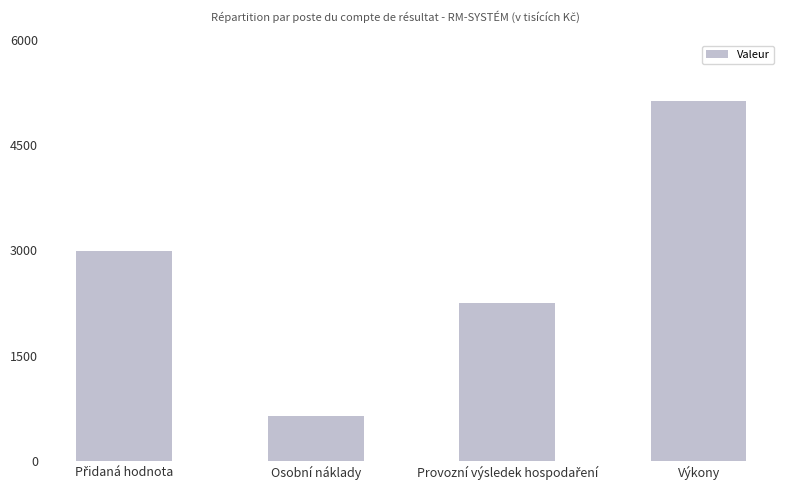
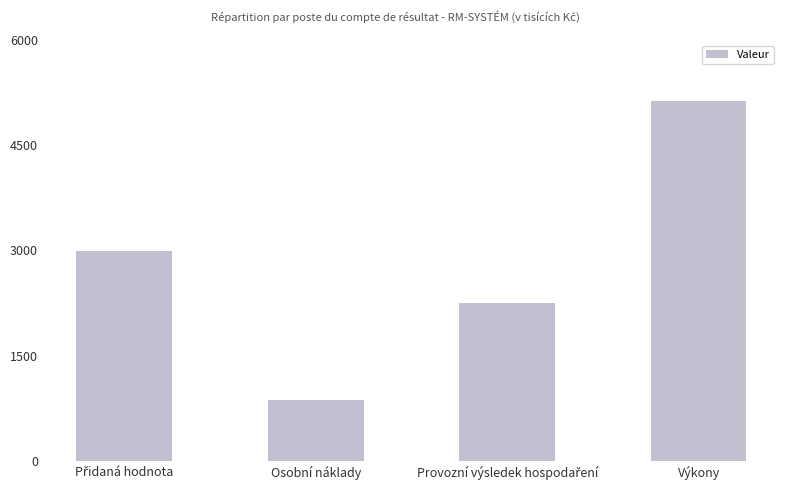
Osobní náklady: 600 -> 900
